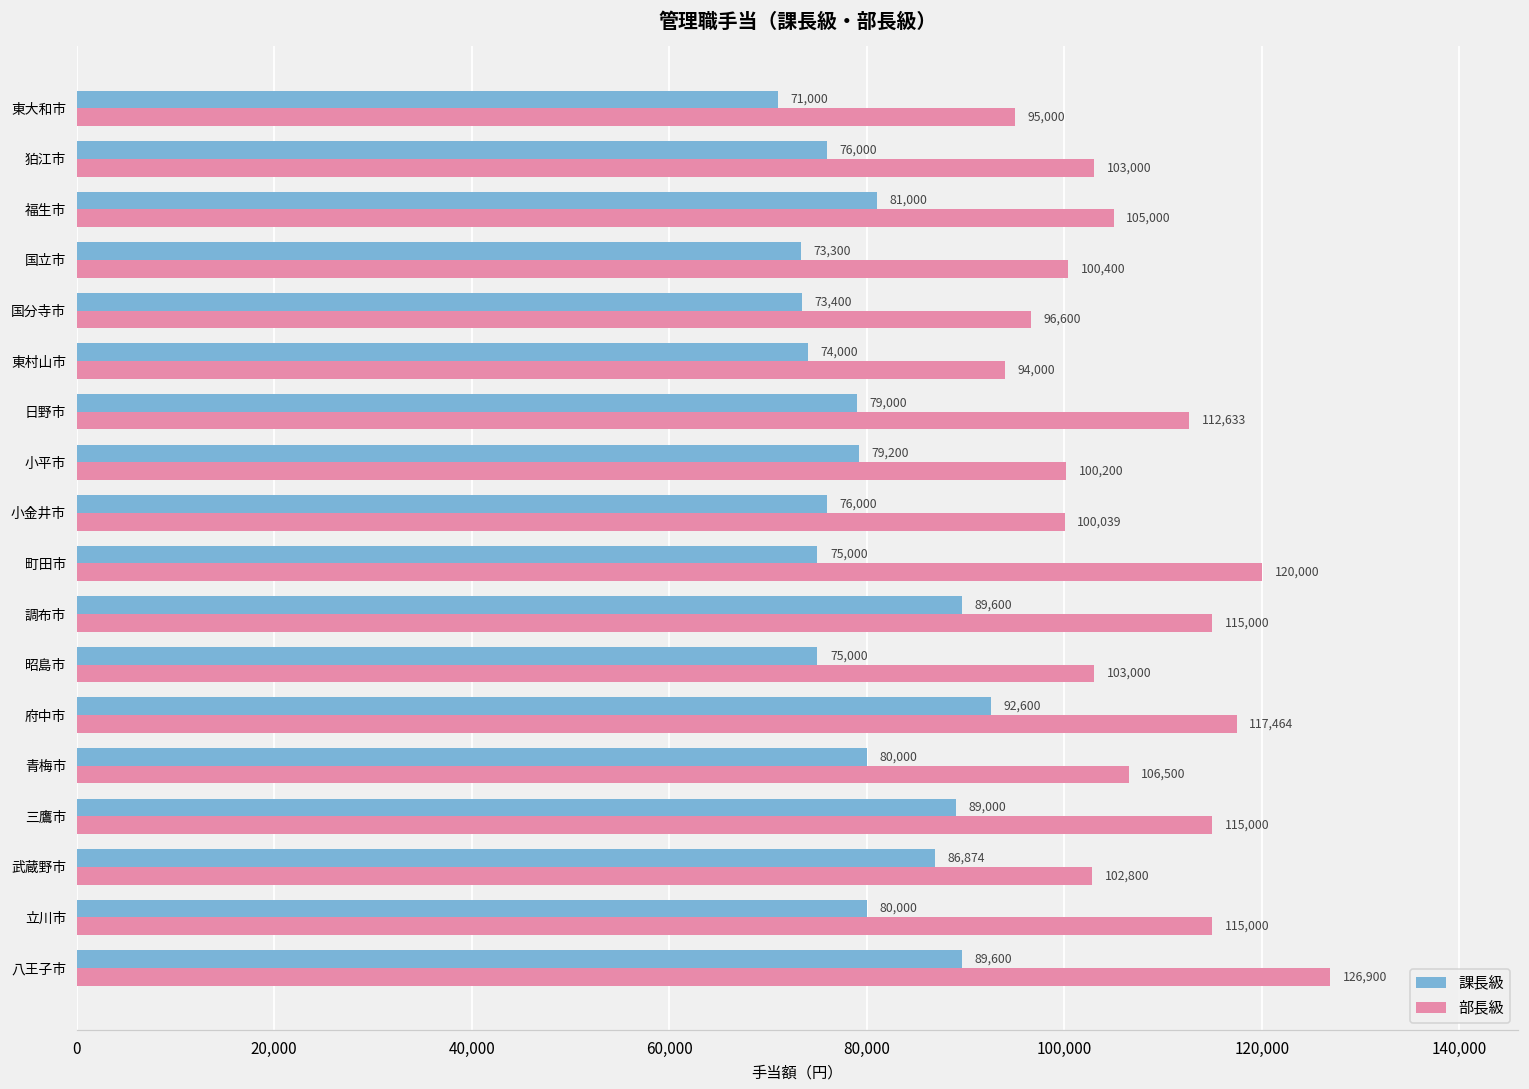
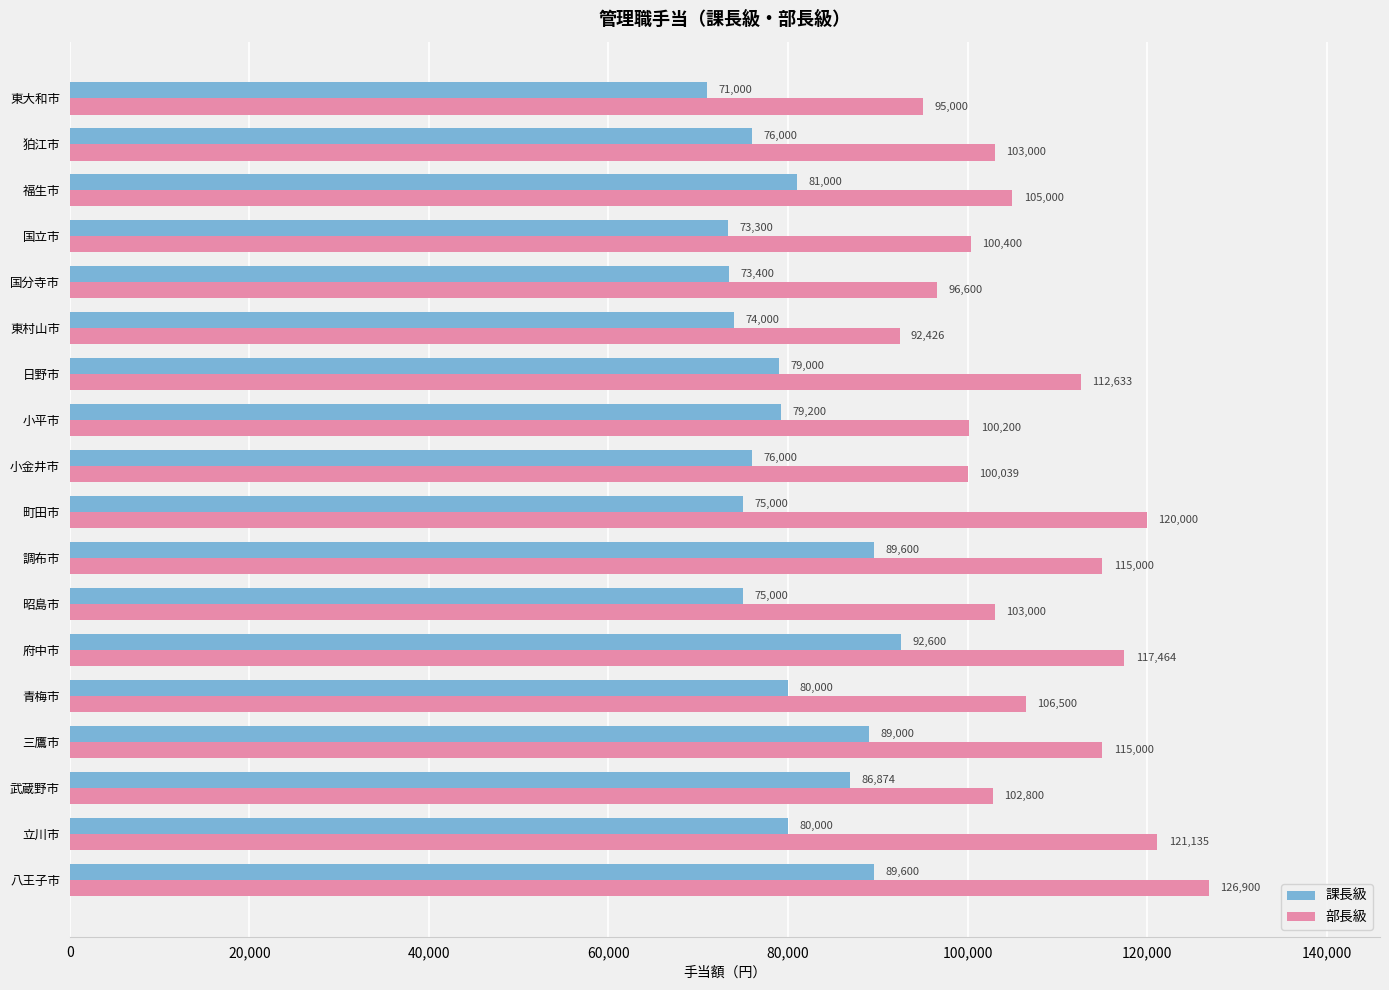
部長級, 東村山市: 94,000 -> 92,426
部長級, 立川市: 115,000 -> 121,135
